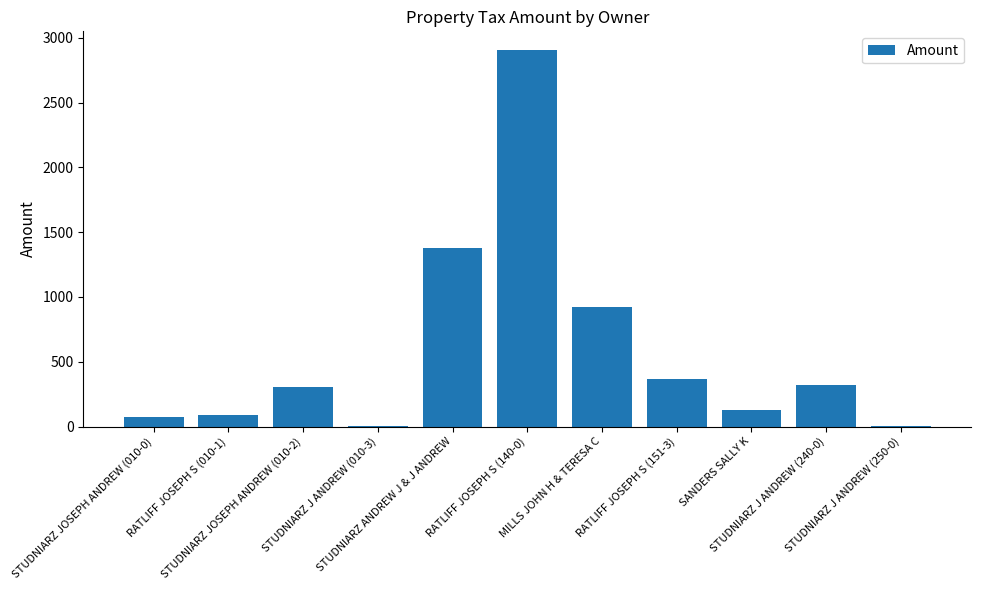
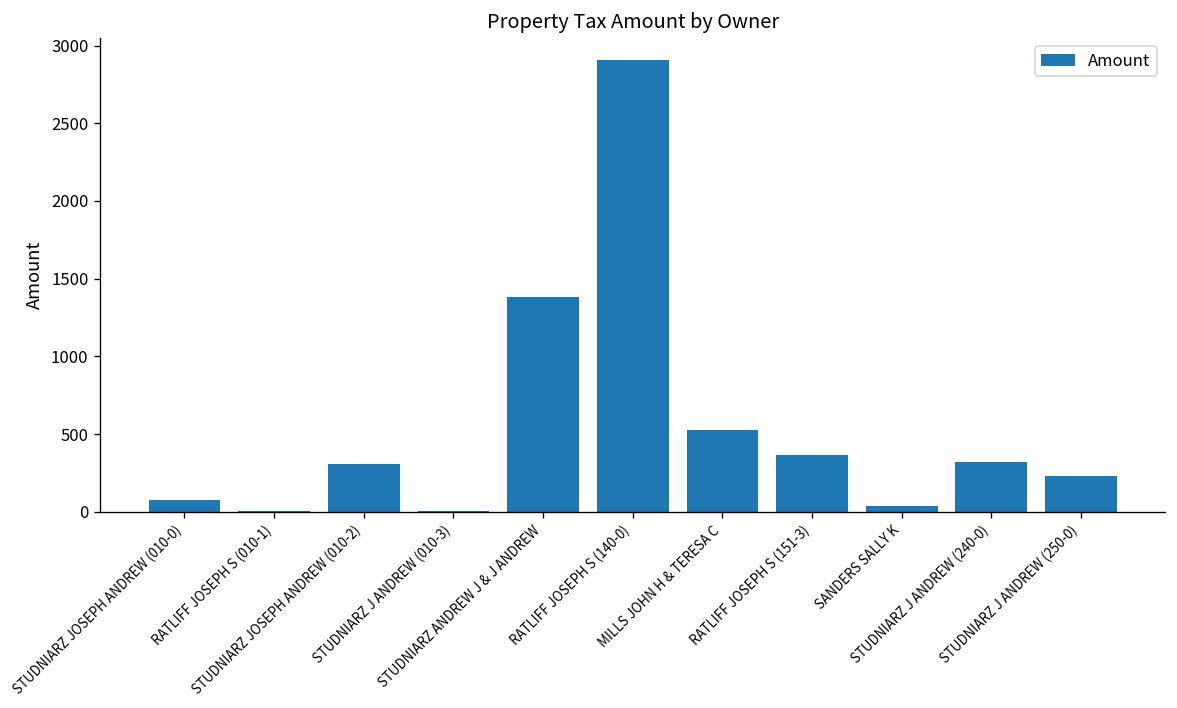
RATLIFF JOSEPH S (010-1): 90 -> 10
MILLS JOHN H & TERESA C: 920 -> 520
SANDERS SALLY K: 130 -> 40
STUDNIARZ J ANDREW (250-0): 0 -> 230
